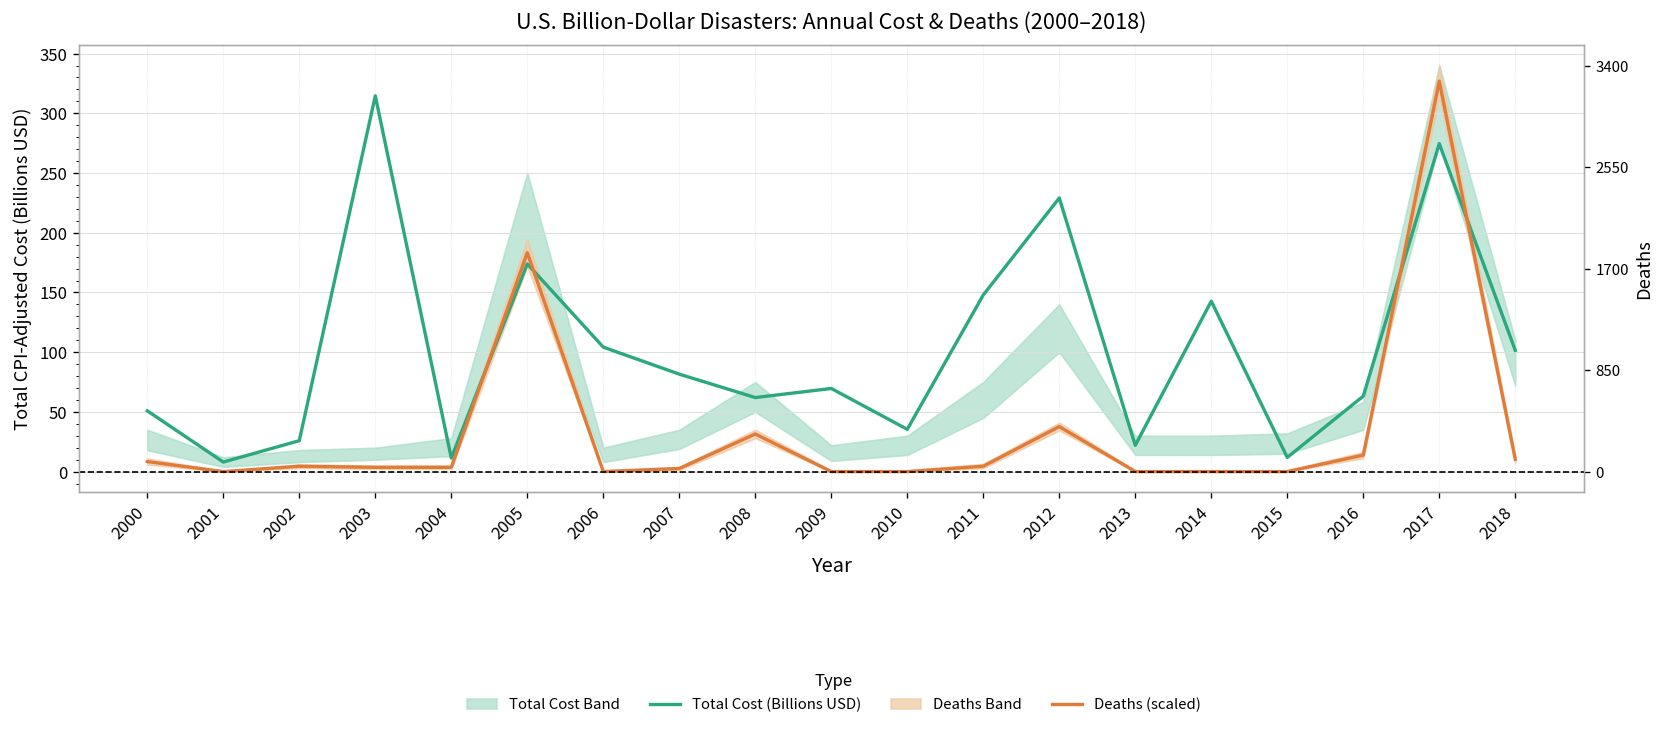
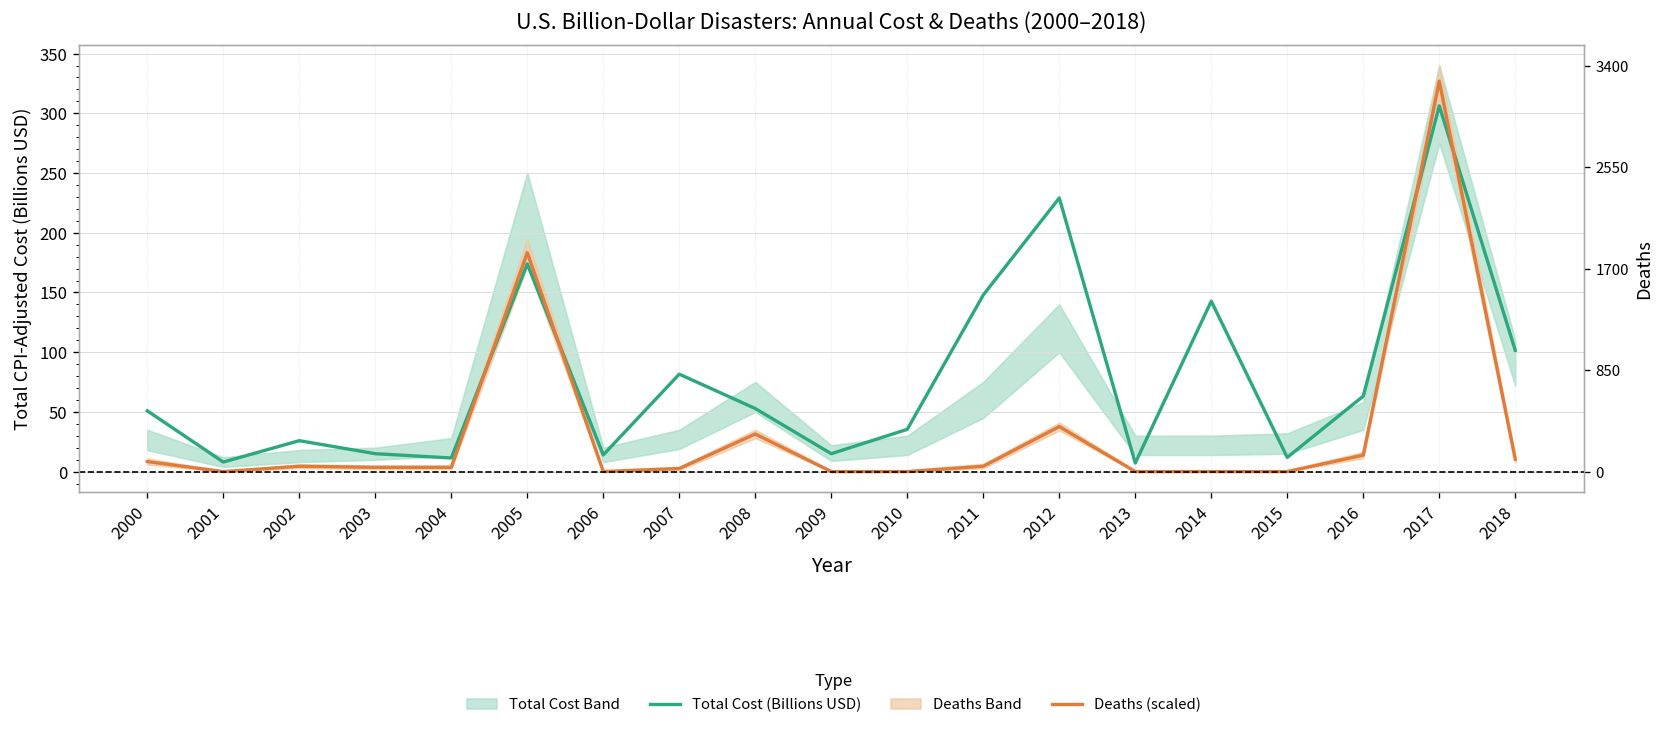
Total Cost (Billions USD), 2003: 310 -> 20
Total Cost (Billions USD), 2006: 100 -> 10
Total Cost (Billions USD), 2008: 60 -> 50
Total Cost (Billions USD), 2009: 70 -> 20
Total Cost (Billions USD), 2013: 20 -> 10
Total Cost (Billions USD), 2017: 270 -> 310
